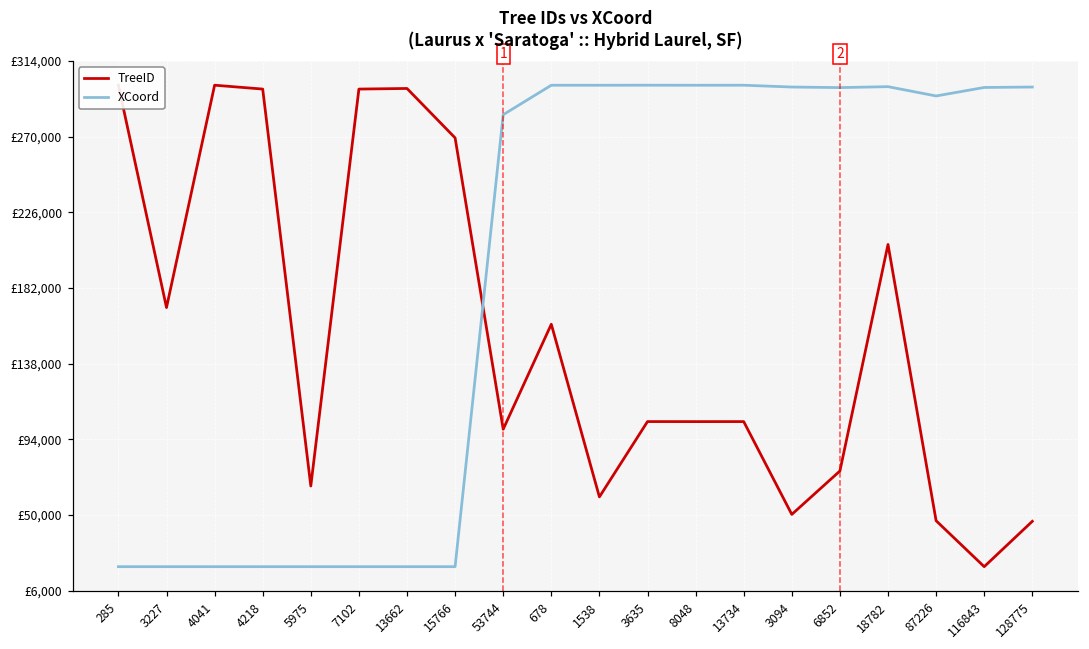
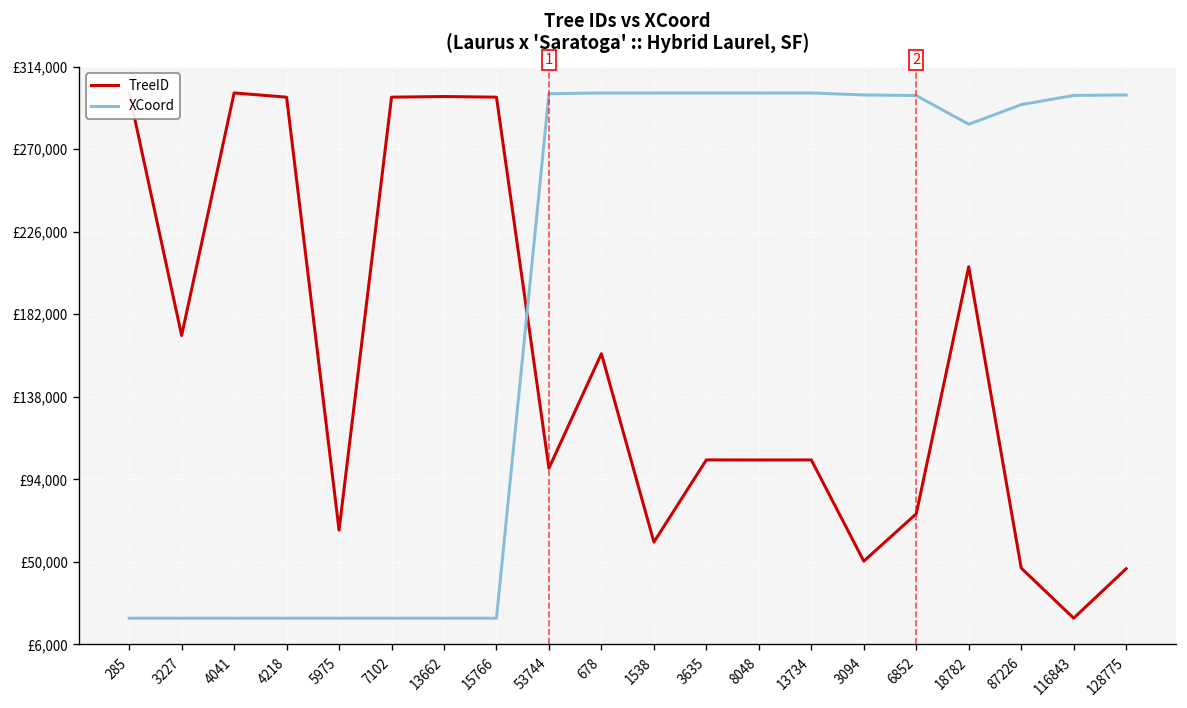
TreeID, 15766: £269,000 -> £298,000
XCoord, 53744: £283,000 -> £300,000
XCoord, 18782: £299,000 -> £283,000
